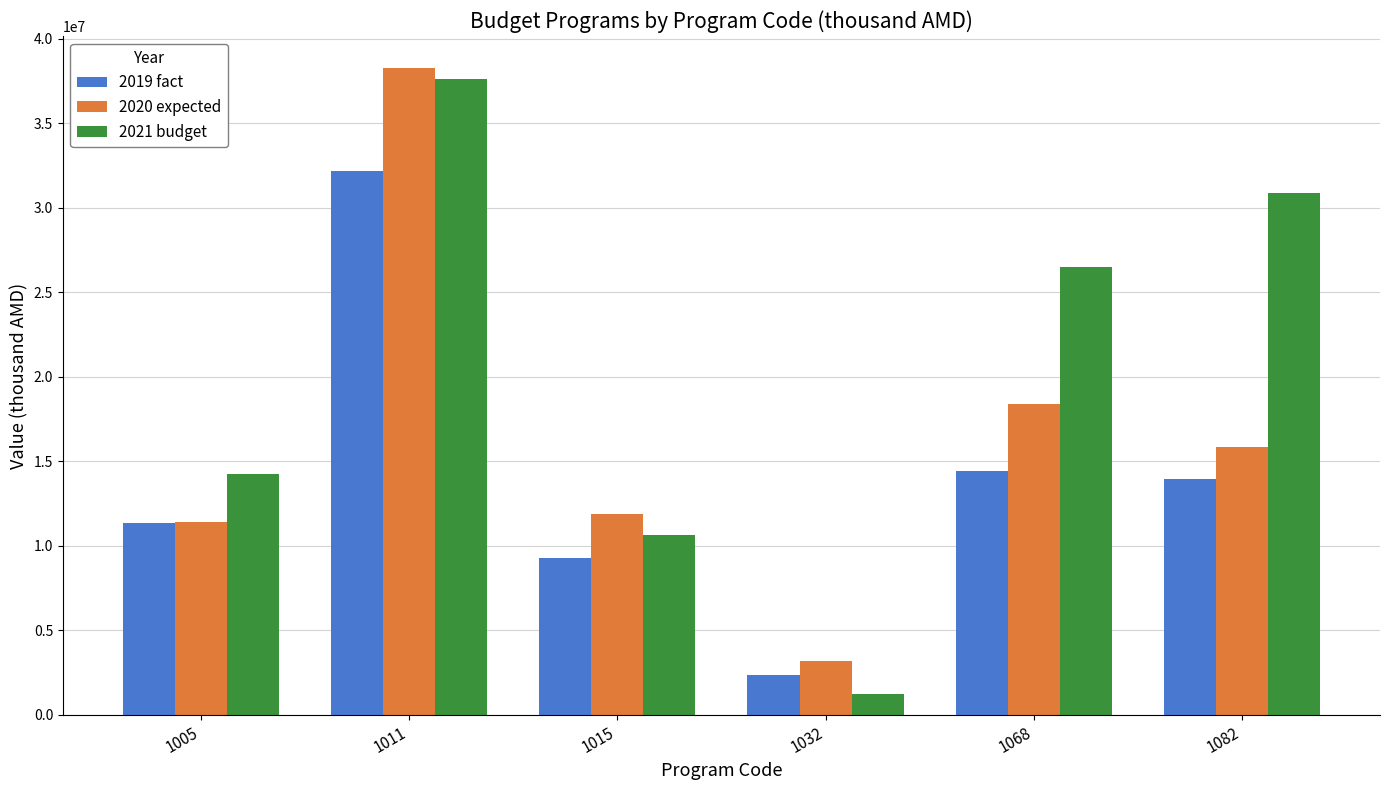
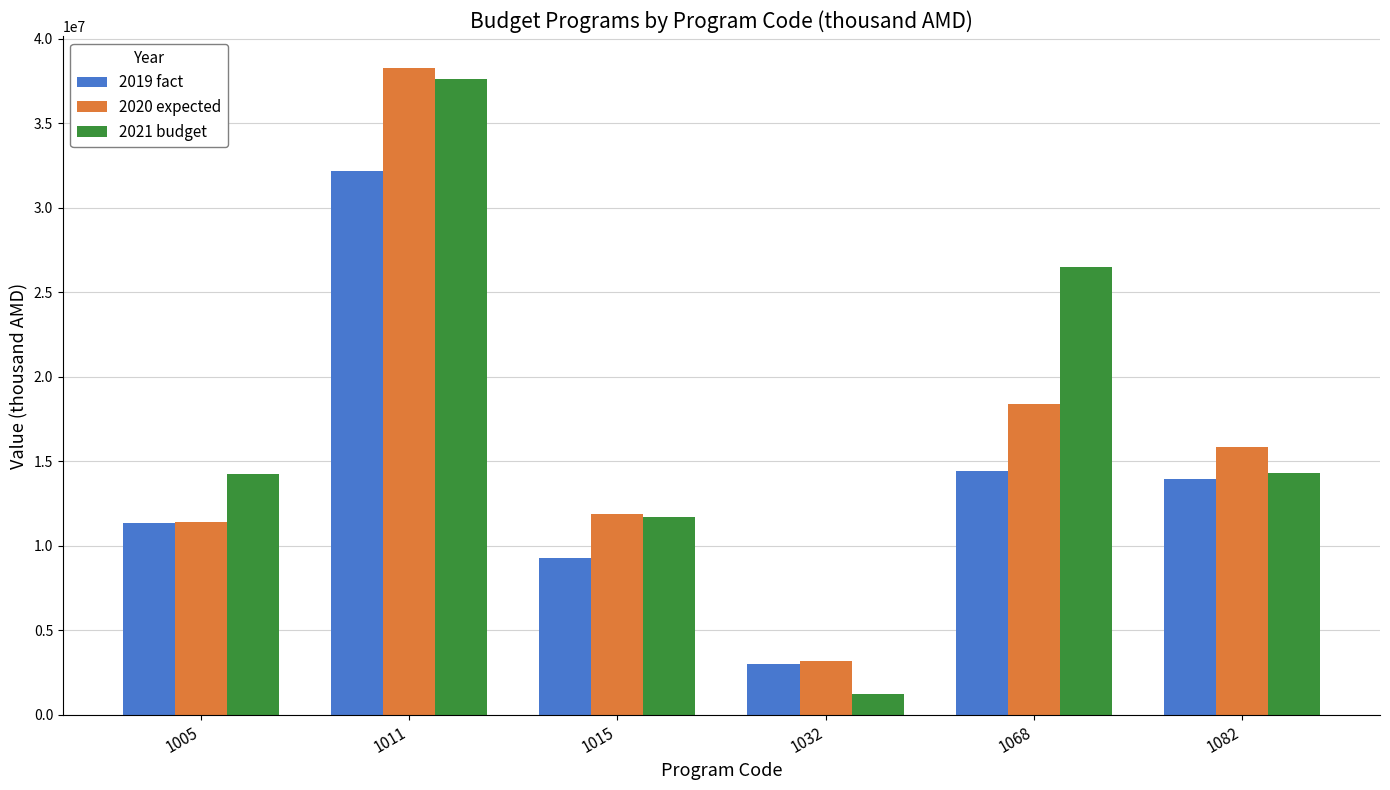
2021 budget, 1015: 10600000 -> 11700000
2019 fact, 1032: 2400000 -> 3000000
2021 budget, 1082: 30900000 -> 14300000
